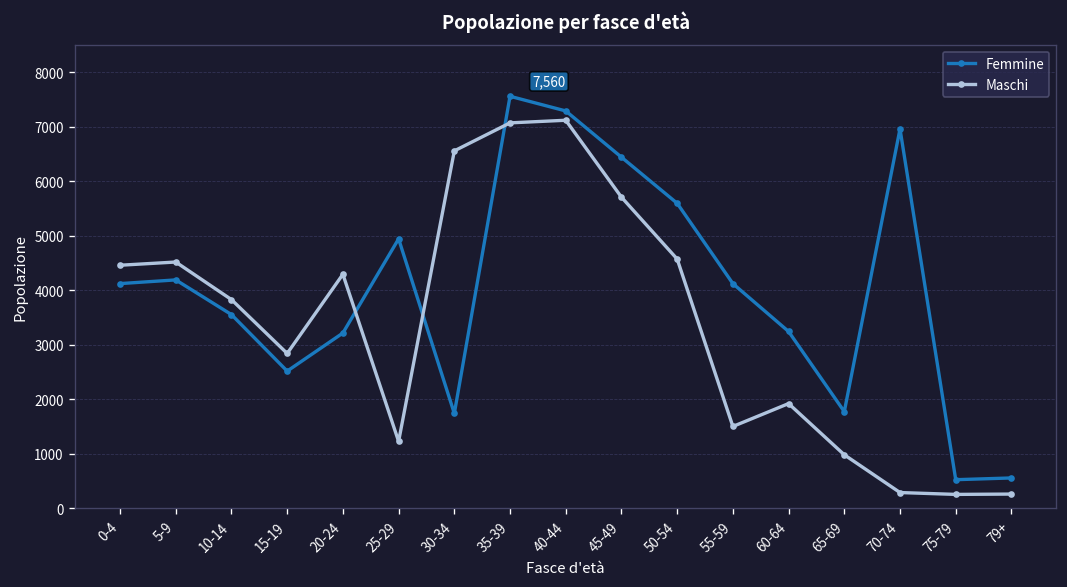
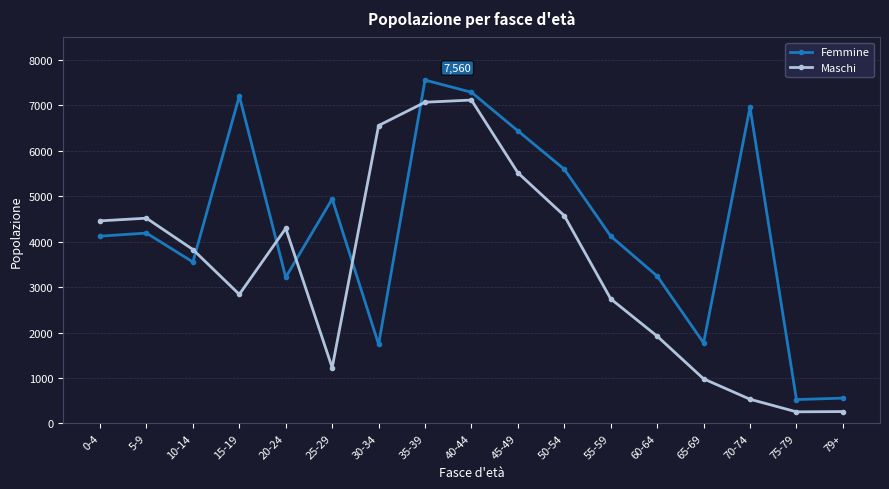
Femmine, 15-19: 2500 -> 7200
Maschi, 45-49: 5700 -> 5500
Maschi, 55-59: 1500 -> 2700
Maschi, 70-74: 300 -> 500
